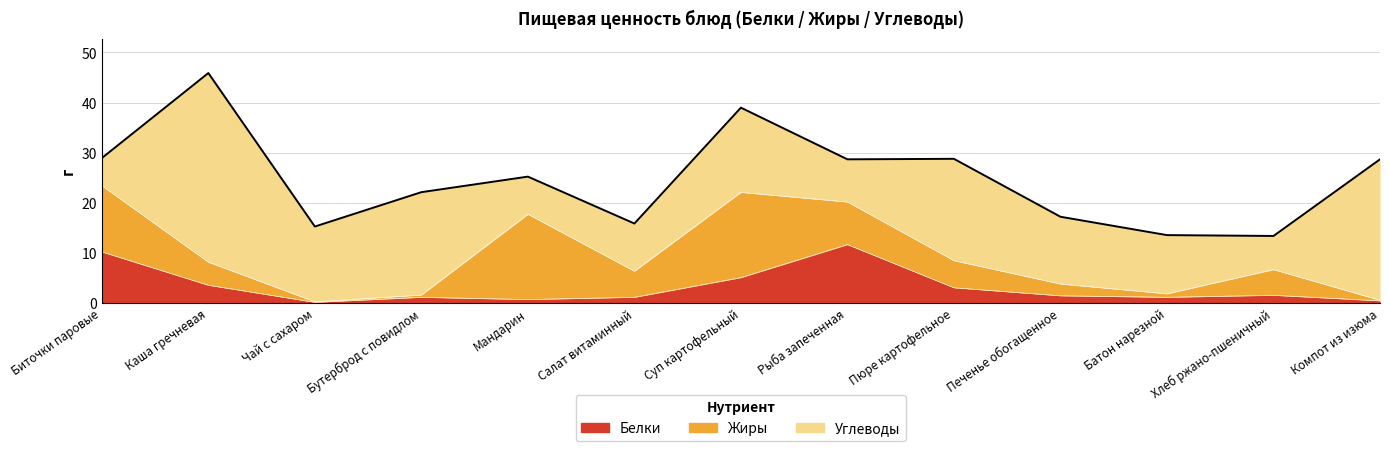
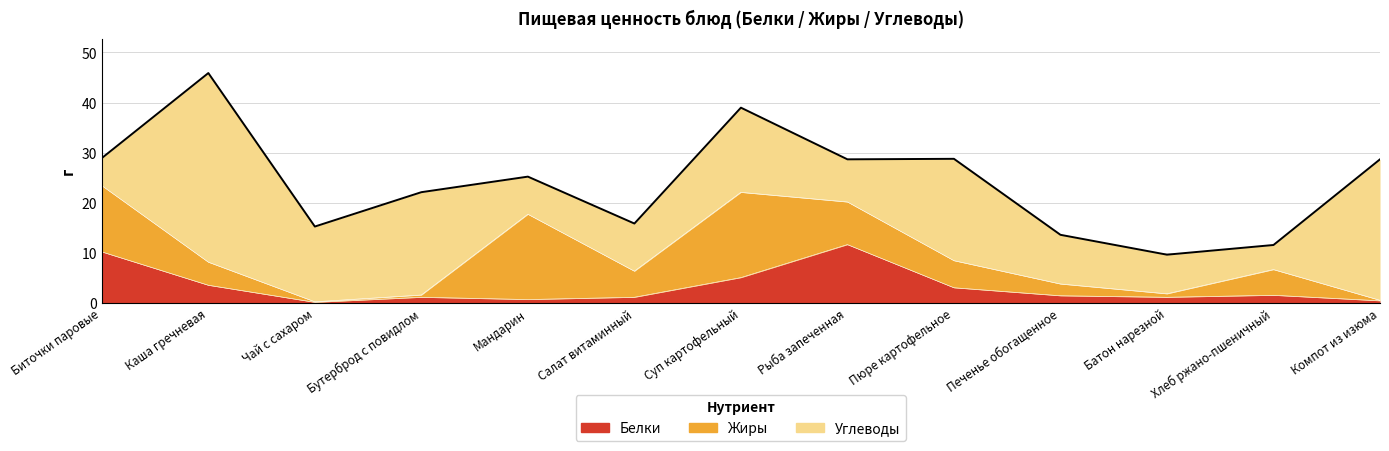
Углеводы, Печенье обогащенное: 13 -> 10
Углеводы, Батон нарезной: 12 -> 8
Углеводы, Хлеб ржано-пшеничный: 7 -> 5
